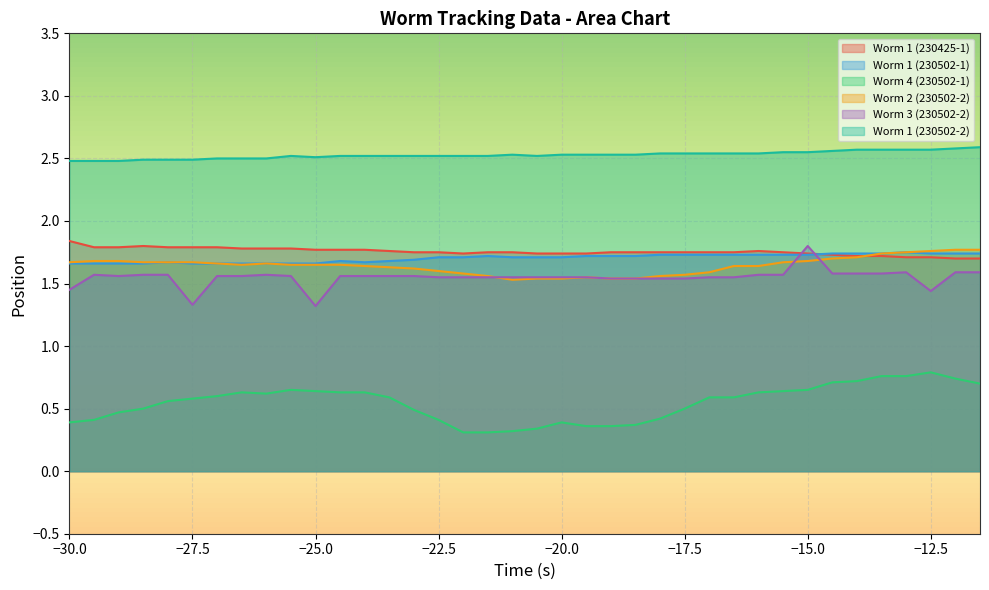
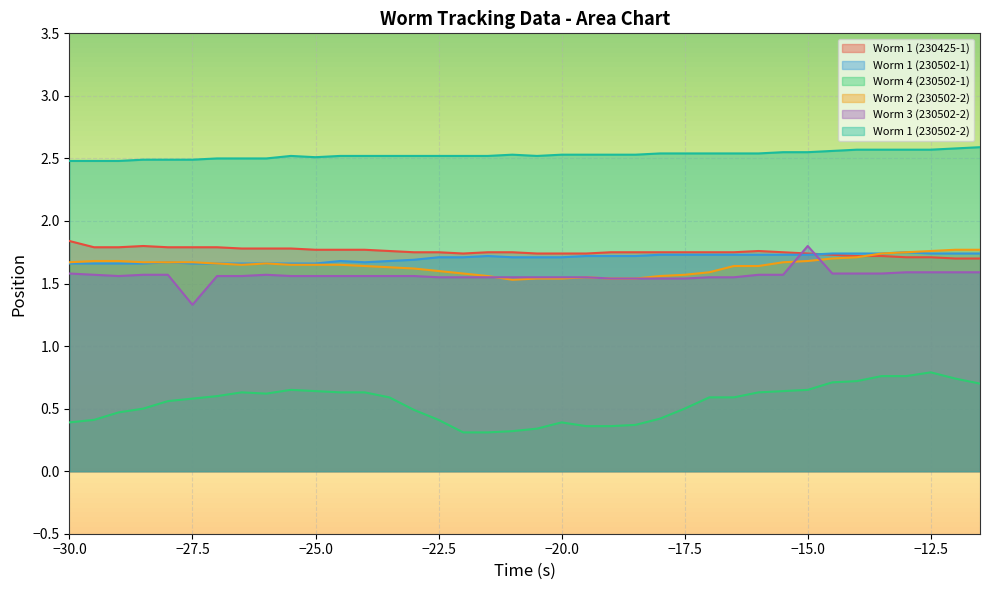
Worm 3 (230502-2), −30.0: 1.45 -> 1.58
Worm 3 (230502-2), −25.0: 1.32 -> 1.56
Worm 3 (230502-2), −12.5: 1.44 -> 1.59
